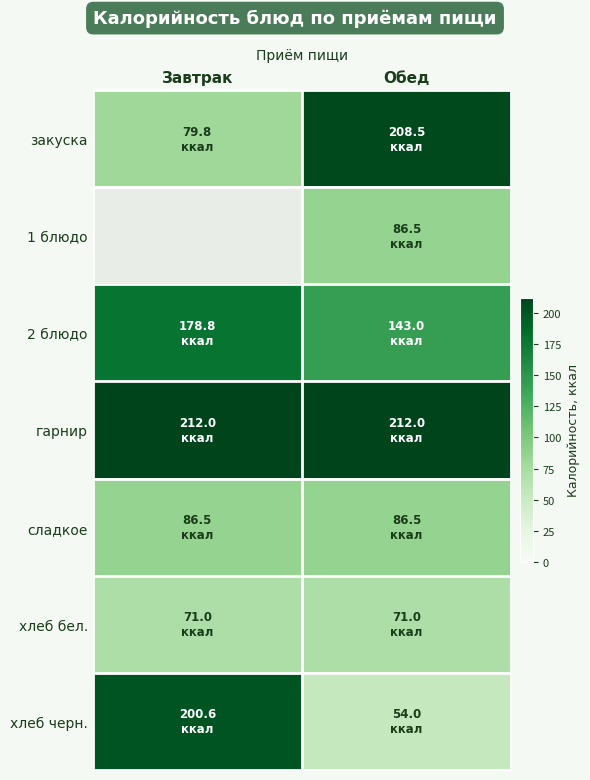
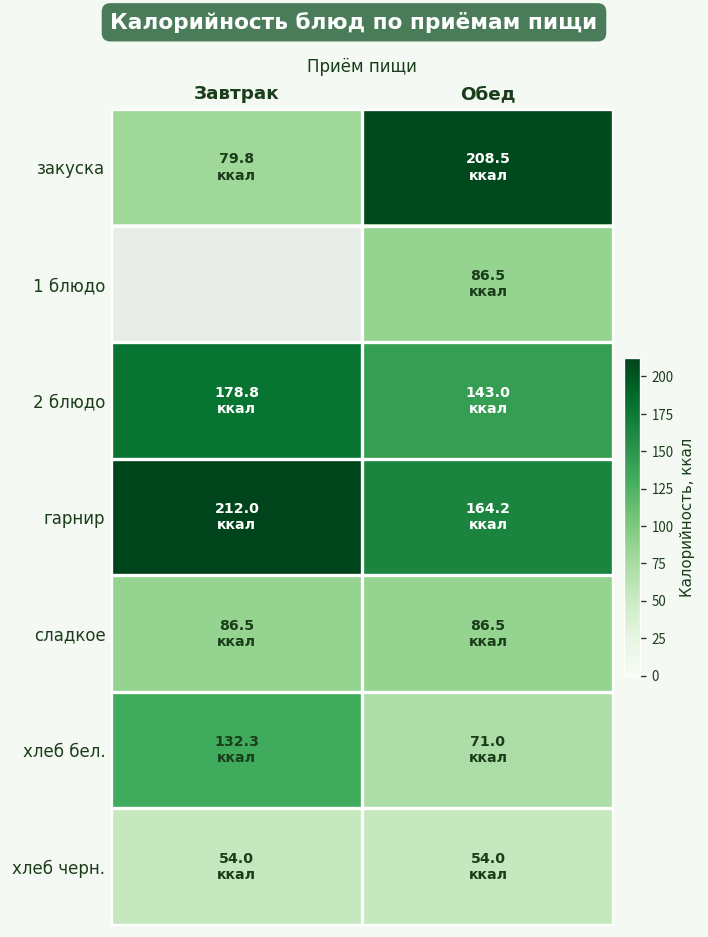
гарнир, Обед: 212.0 -> 164.2
хлеб бел., Завтрак: 71.0 -> 132.3
хлеб черн., Завтрак: 200.6 -> 54.0
